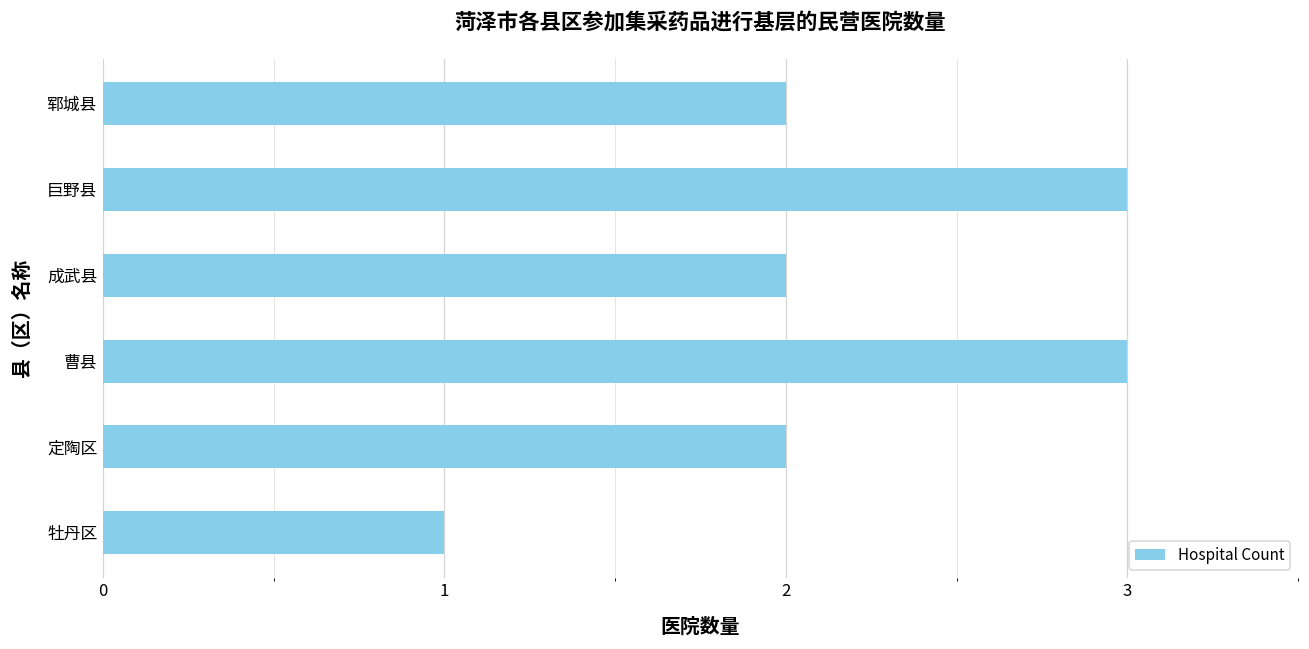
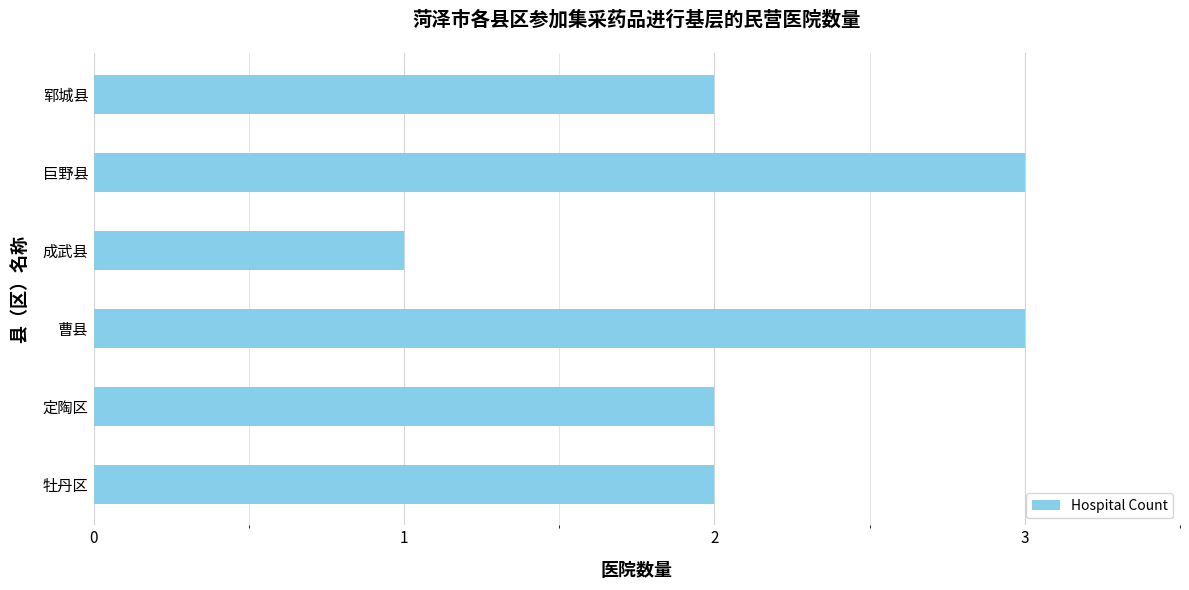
成武县: 2 -> 1
牡丹区: 1 -> 2
